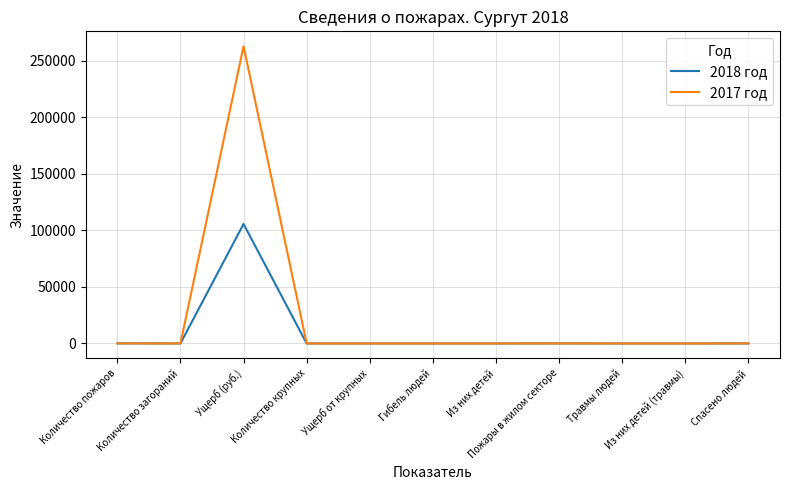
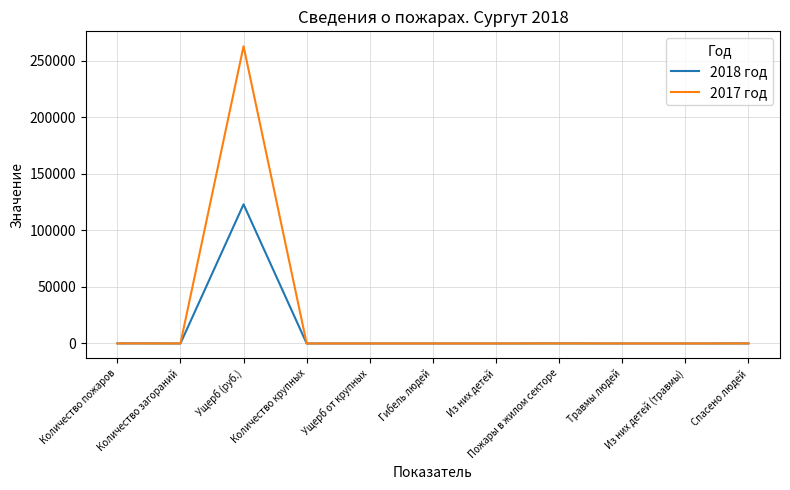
2018 год, Ущерб (руб.): 106000 -> 123000
